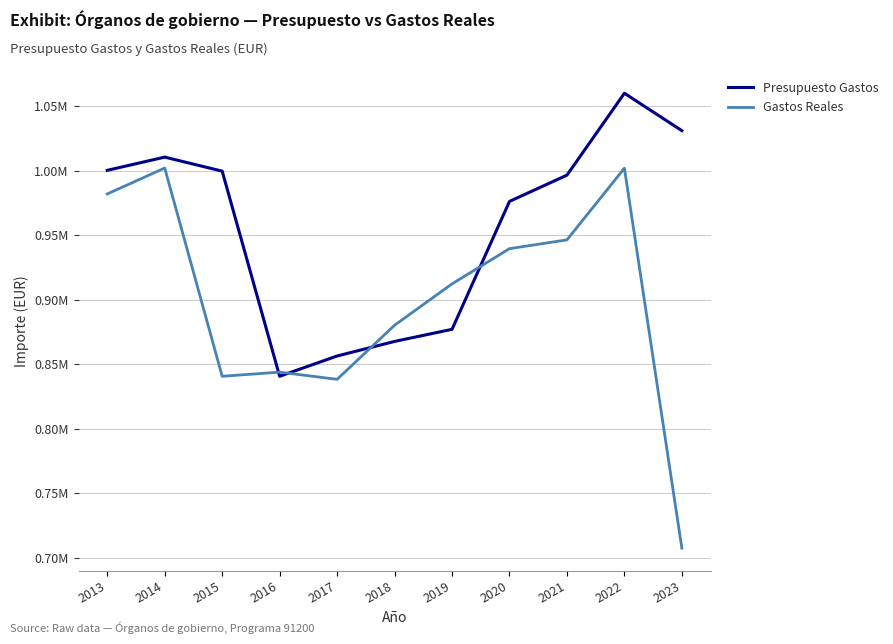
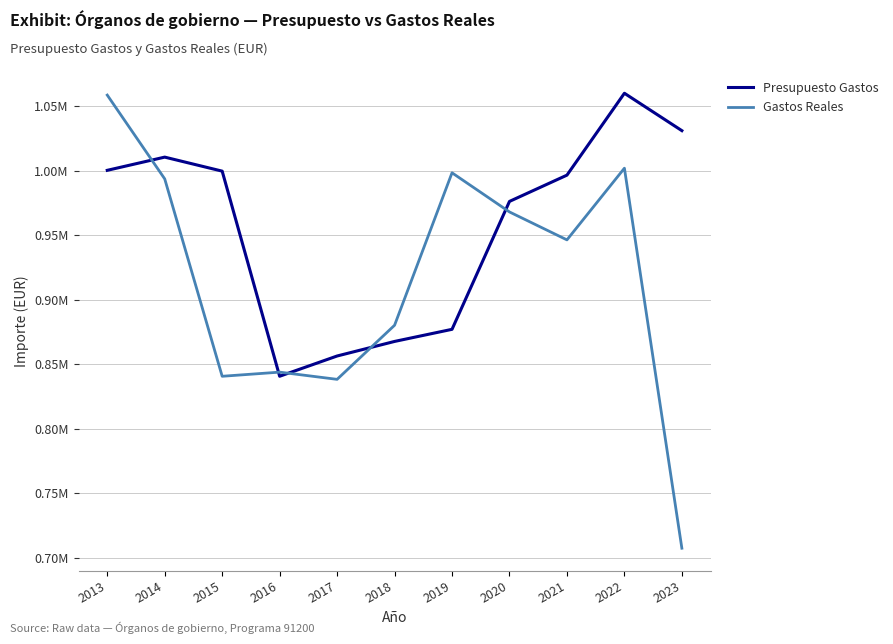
Gastos Reales, 2013: 982000 -> 1059000
Gastos Reales, 2014: 1002000 -> 994000
Gastos Reales, 2019: 912000 -> 998000
Gastos Reales, 2020: 940000 -> 968000
